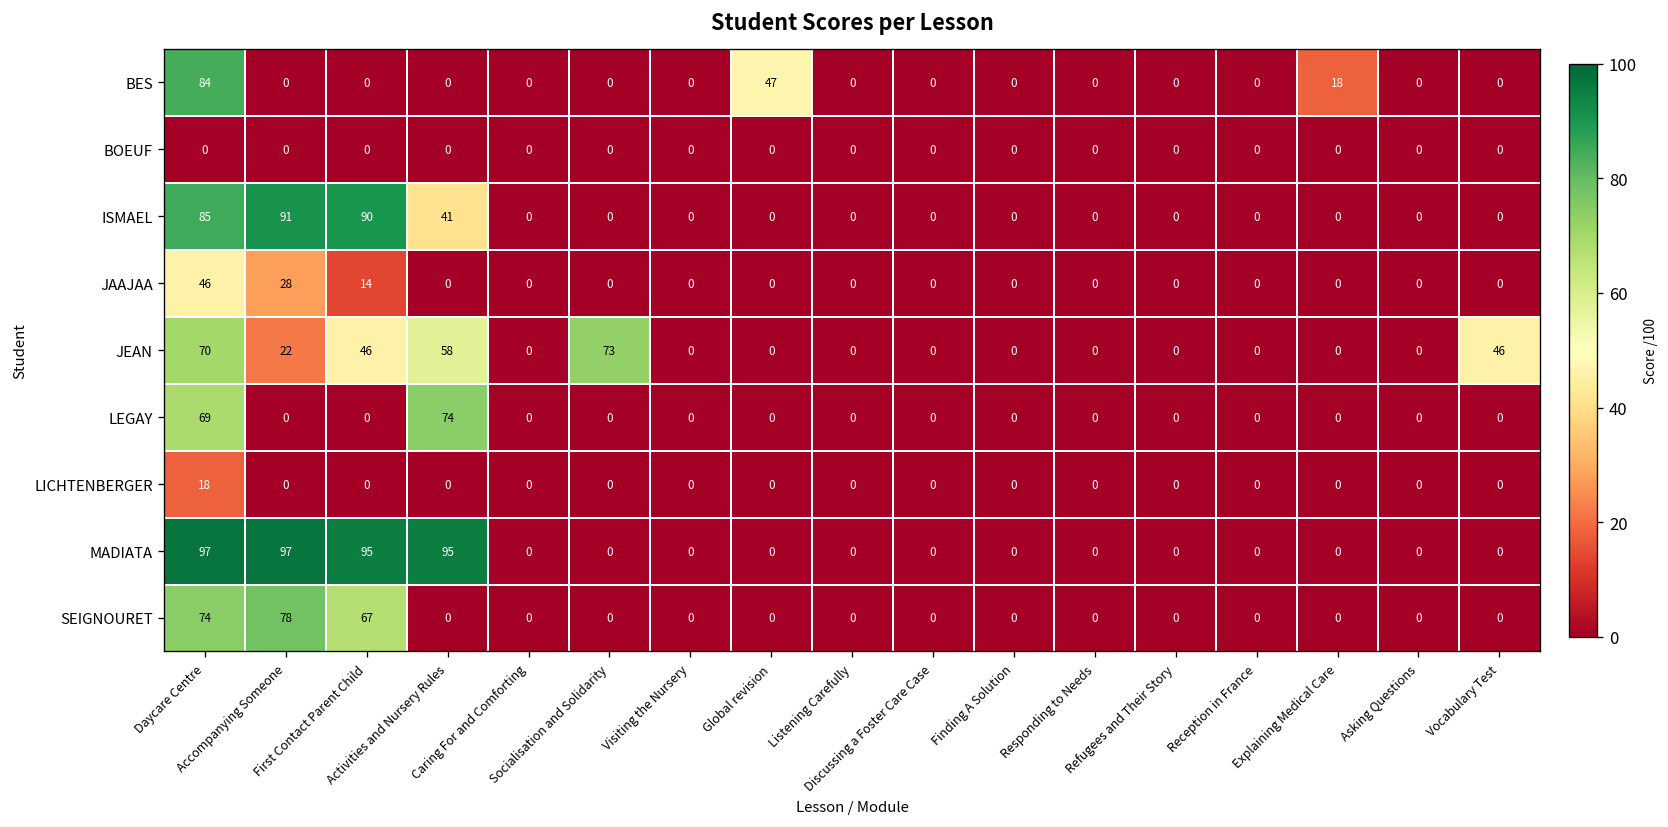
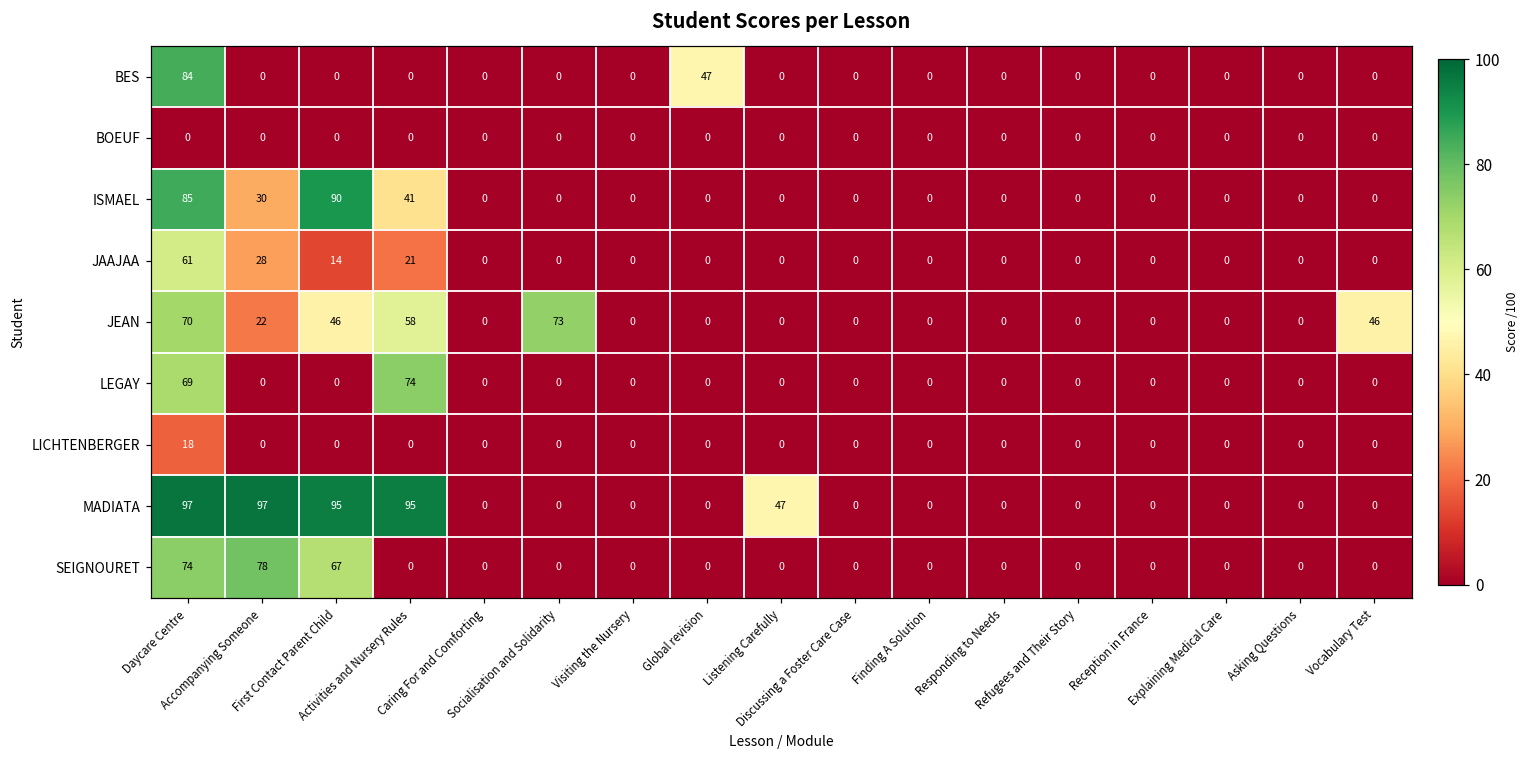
BES, Explaining Medical Care: 18 -> 0
ISMAEL, Accompanying Someone: 91 -> 30
JAAJAA, Daycare Centre: 46 -> 61
JAAJAA, Activities and Nursery Rules: 0 -> 21
MADIATA, Listening Carefully: 0 -> 47
